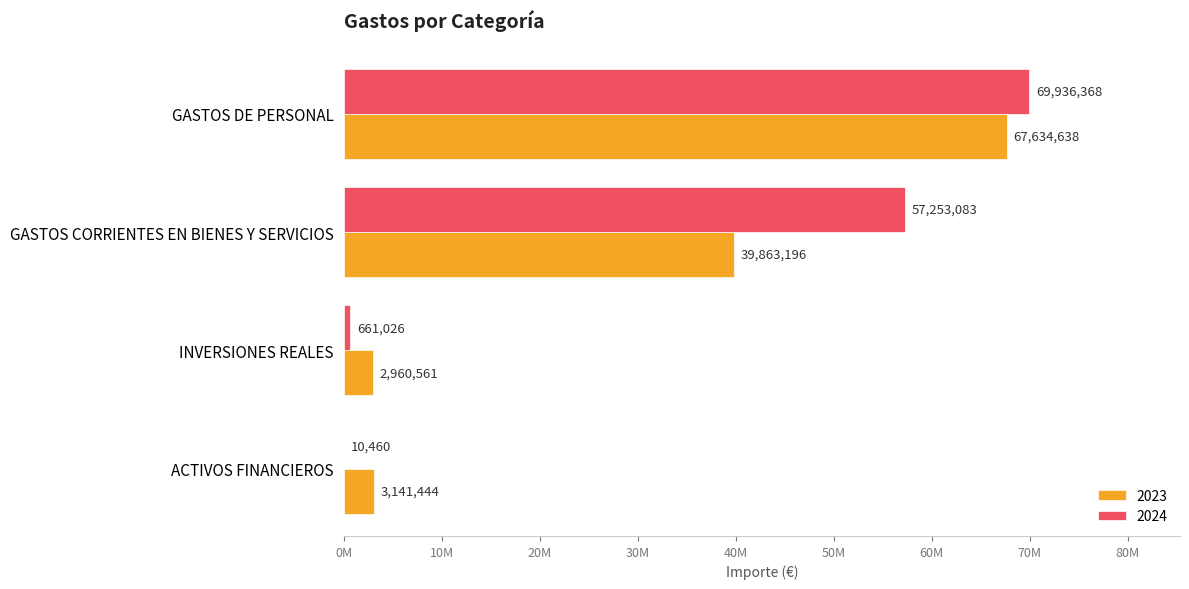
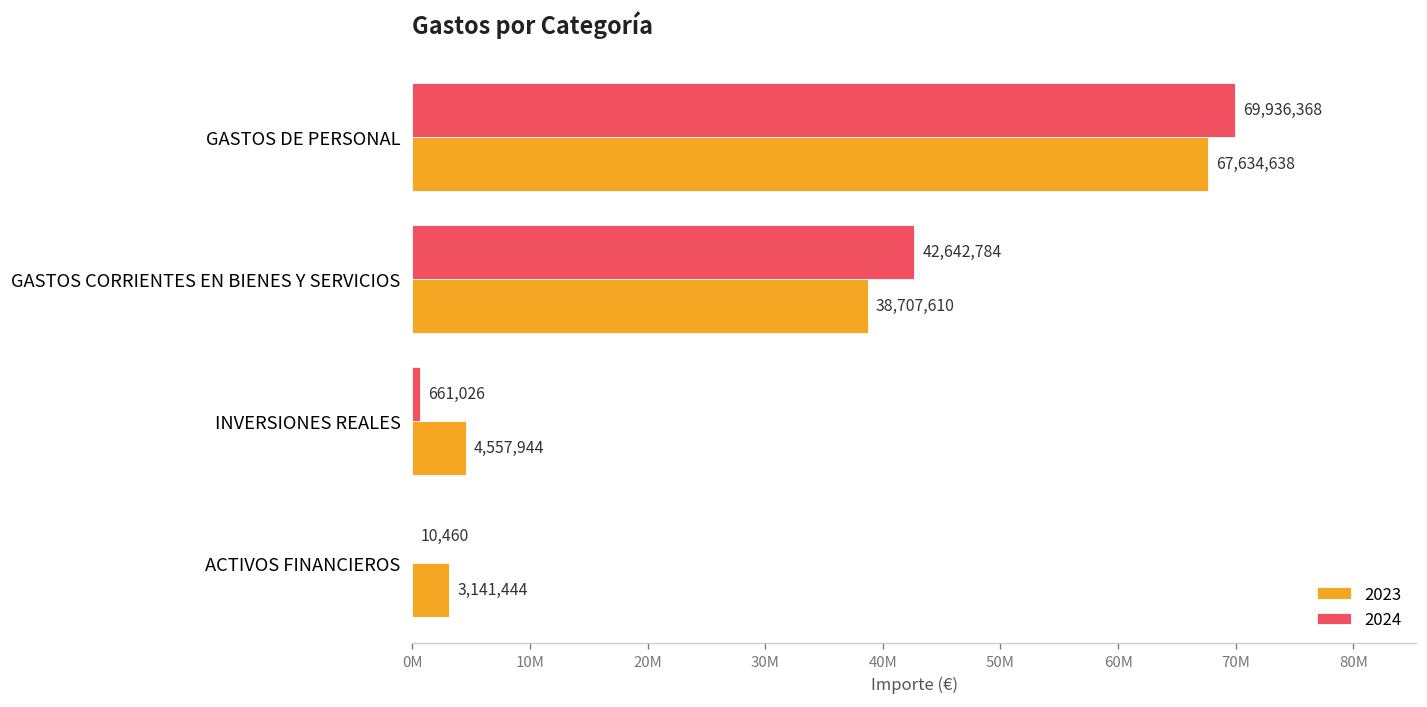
2024, GASTOS CORRIENTES EN BIENES Y SERVICIOS: 57,253,083 -> 42,642,784
2023, GASTOS CORRIENTES EN BIENES Y SERVICIOS: 39,863,196 -> 38,707,610
2023, INVERSIONES REALES: 2,960,561 -> 4,557,944
